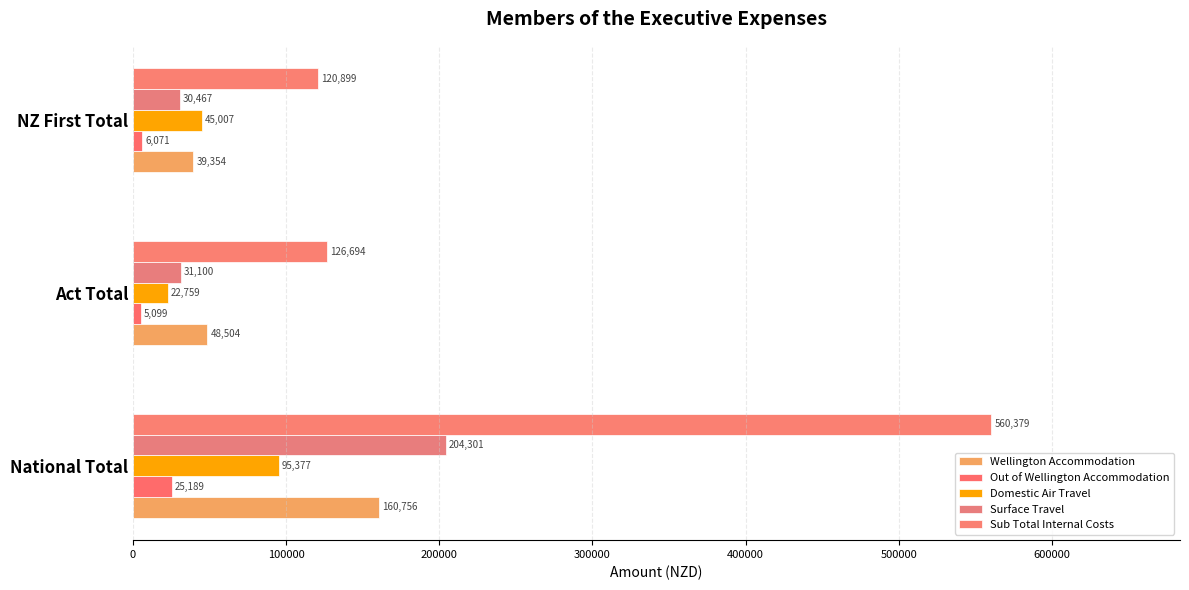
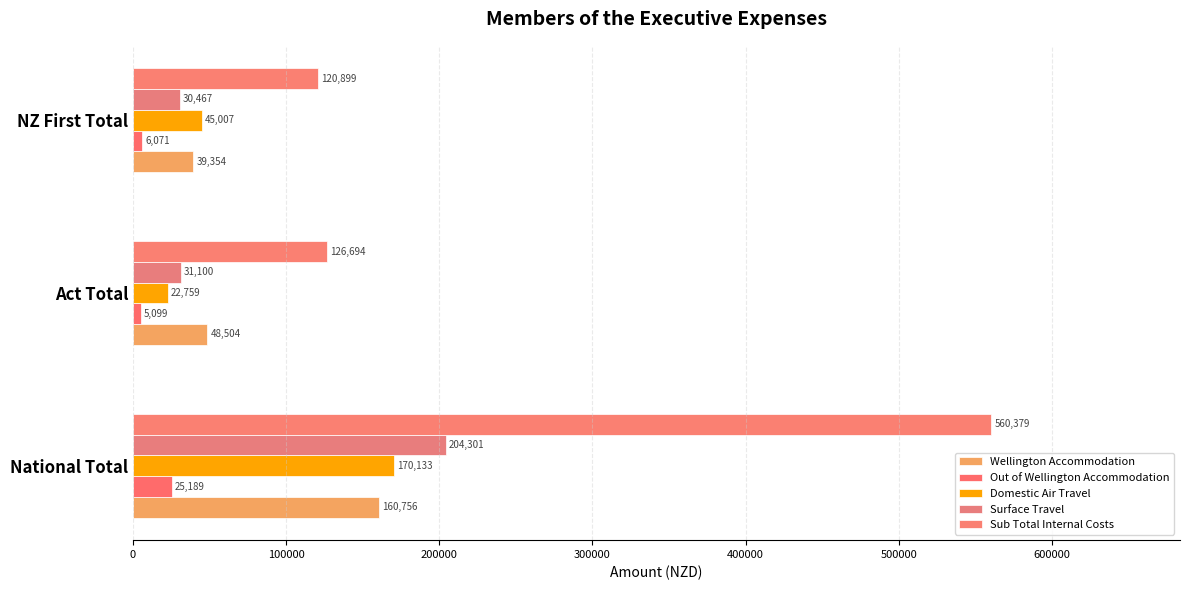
Domestic Air Travel, National Total: 95,377 -> 170,133
